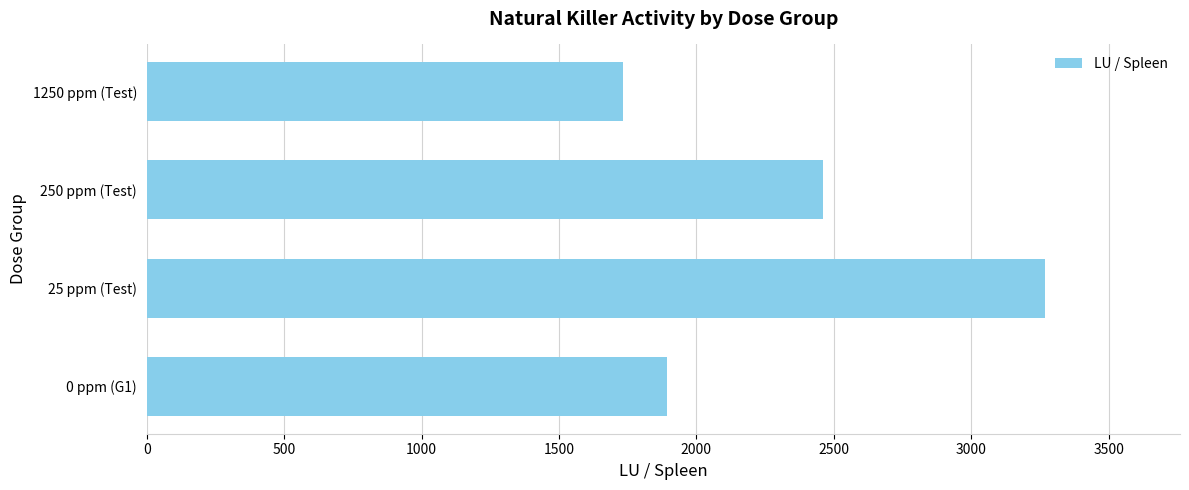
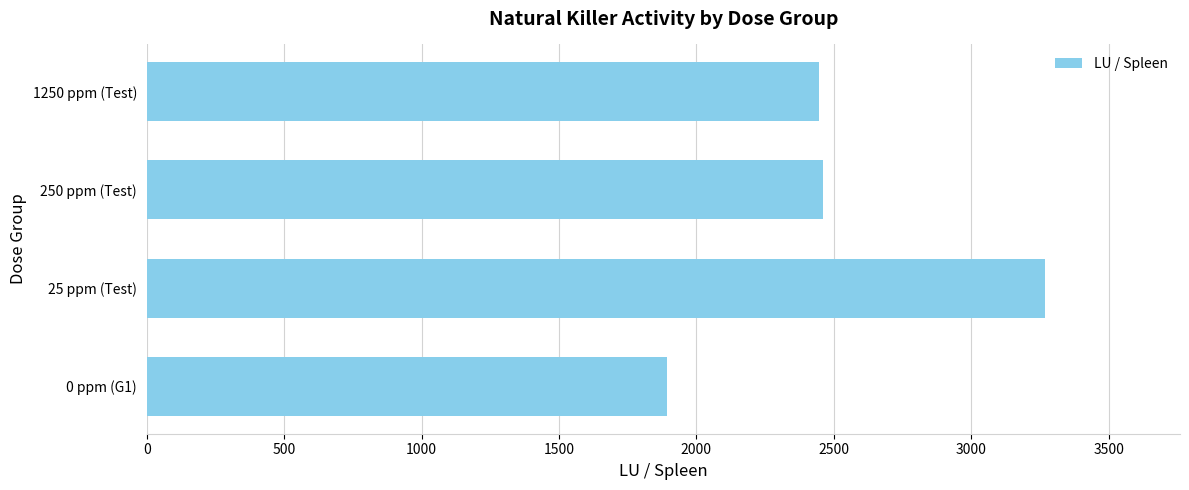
1250 ppm (Test): 1730 -> 2450
